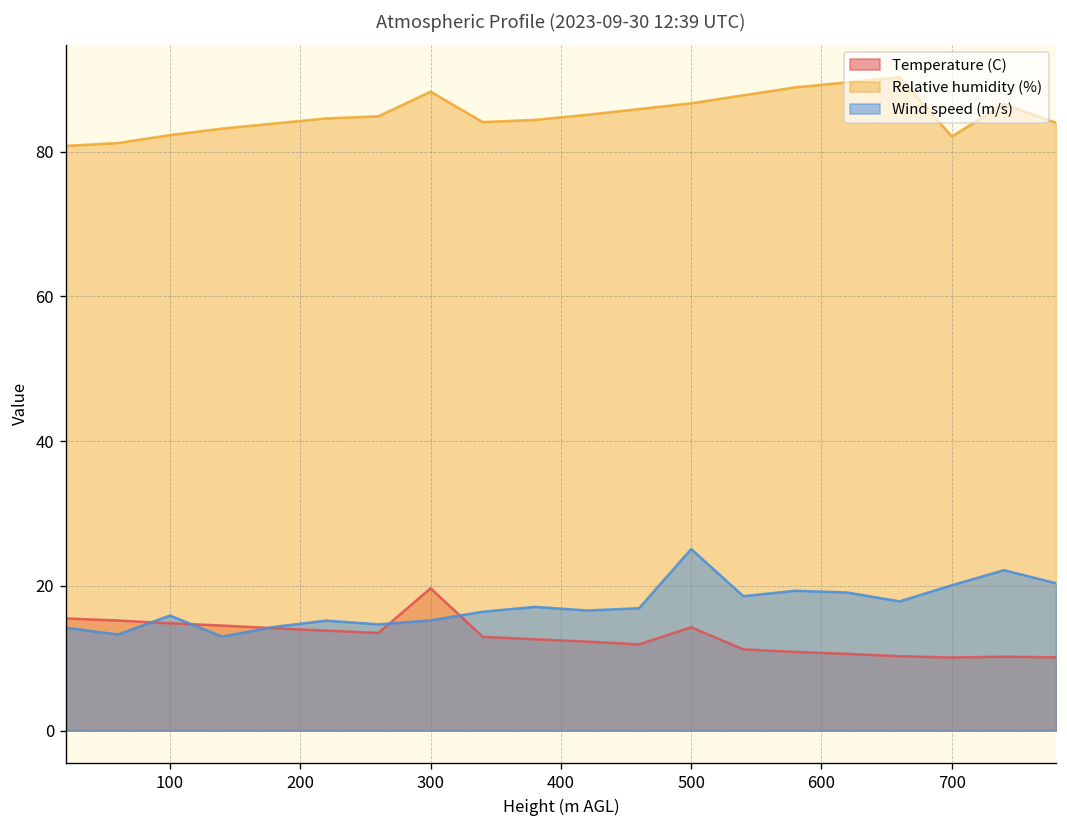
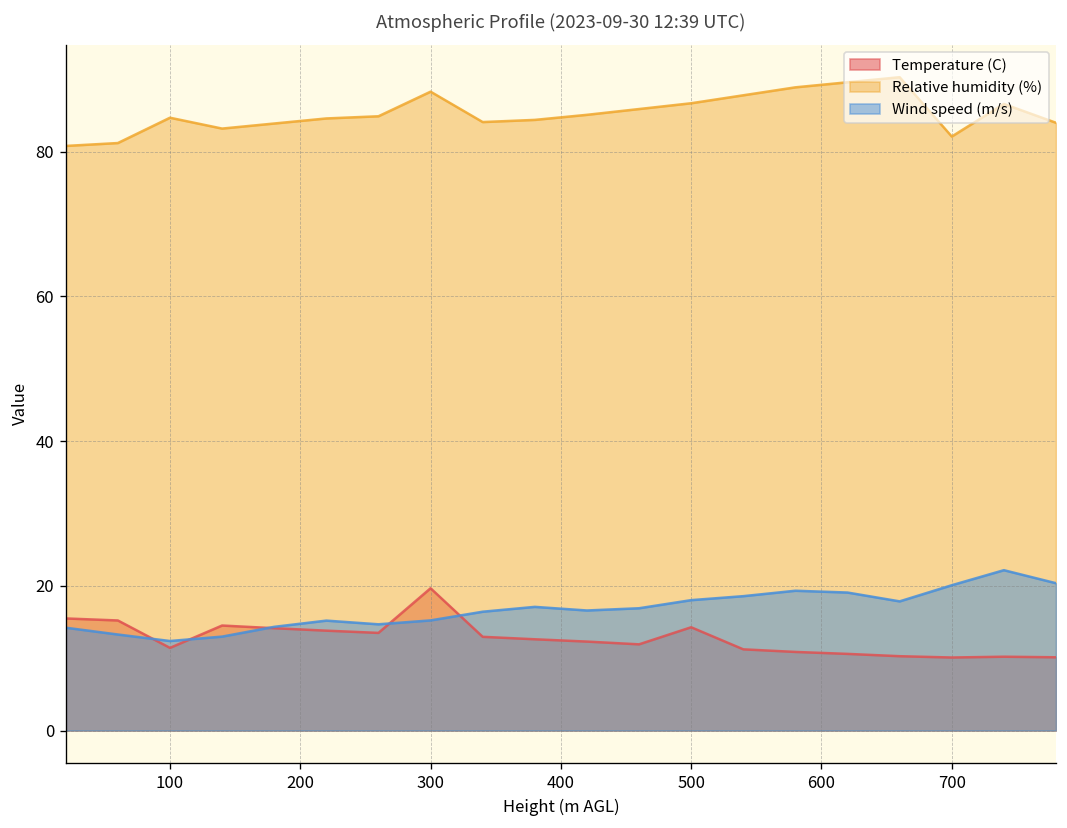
Temperature (C), 100: 15 -> 11
Relative humidity (%), 100: 82 -> 85
Wind speed (m/s), 100: 16 -> 12
Wind speed (m/s), 500: 25 -> 18
